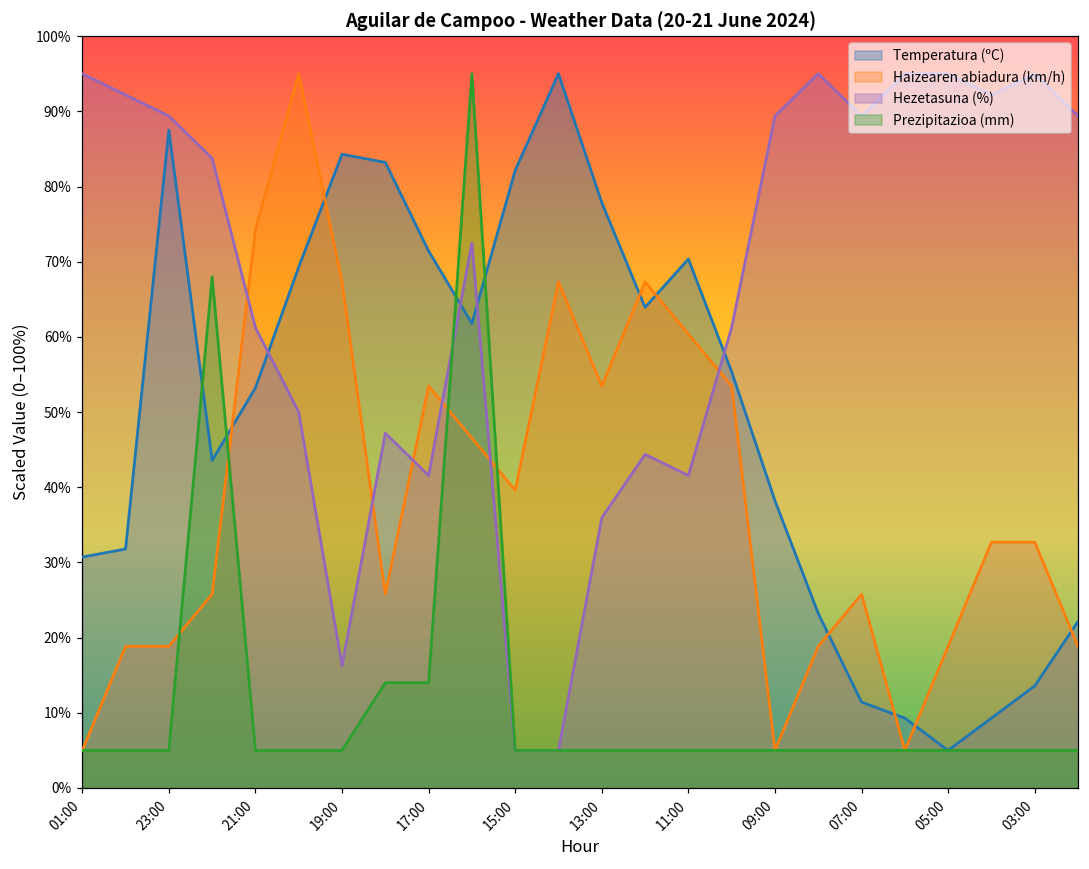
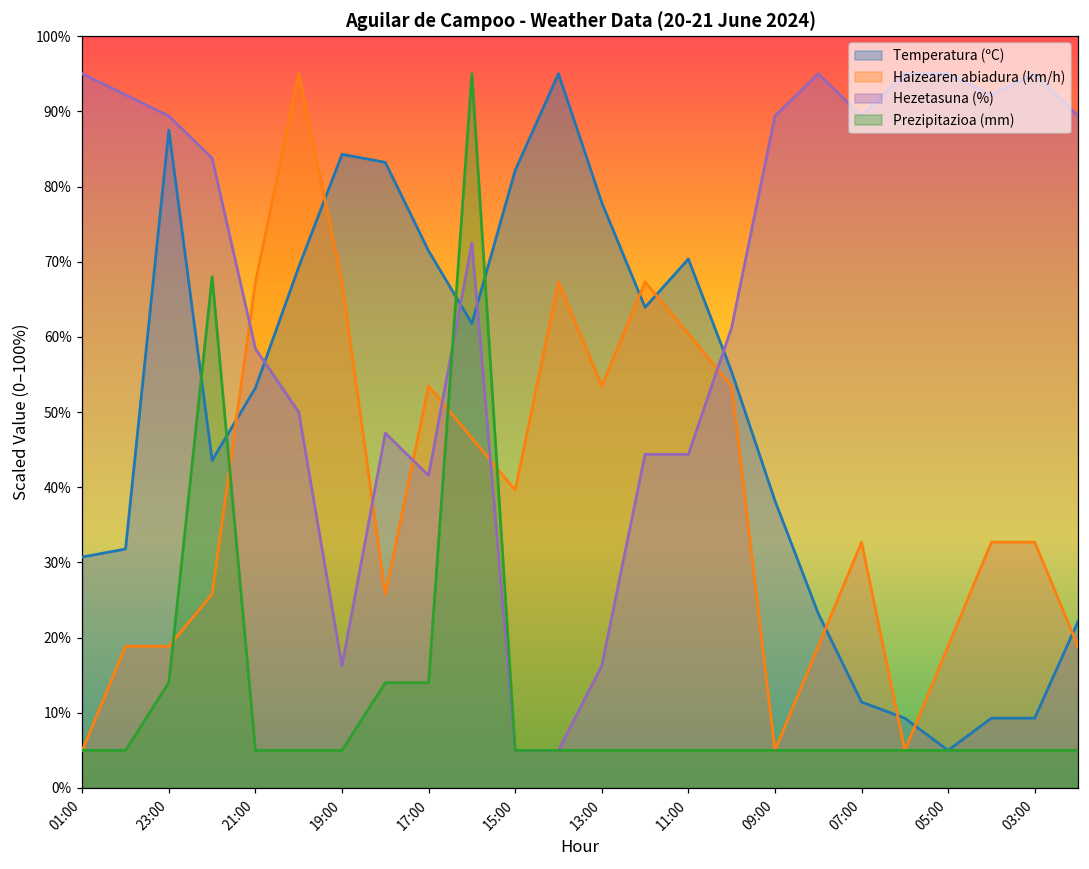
Prezipitazioa (mm), 23:00: 5% -> 14%
Haizearen abiadura (km/h), 21:00: 74% -> 67%
Hezetasuna (%), 21:00: 61% -> 58%
Hezetasuna (%), 13:00: 36% -> 16%
Hezetasuna (%), 11:00: 42% -> 44%
Haizearen abiadura (km/h), 07:00: 26% -> 33%
Temperatura (ºC), 03:00: 14% -> 9%
